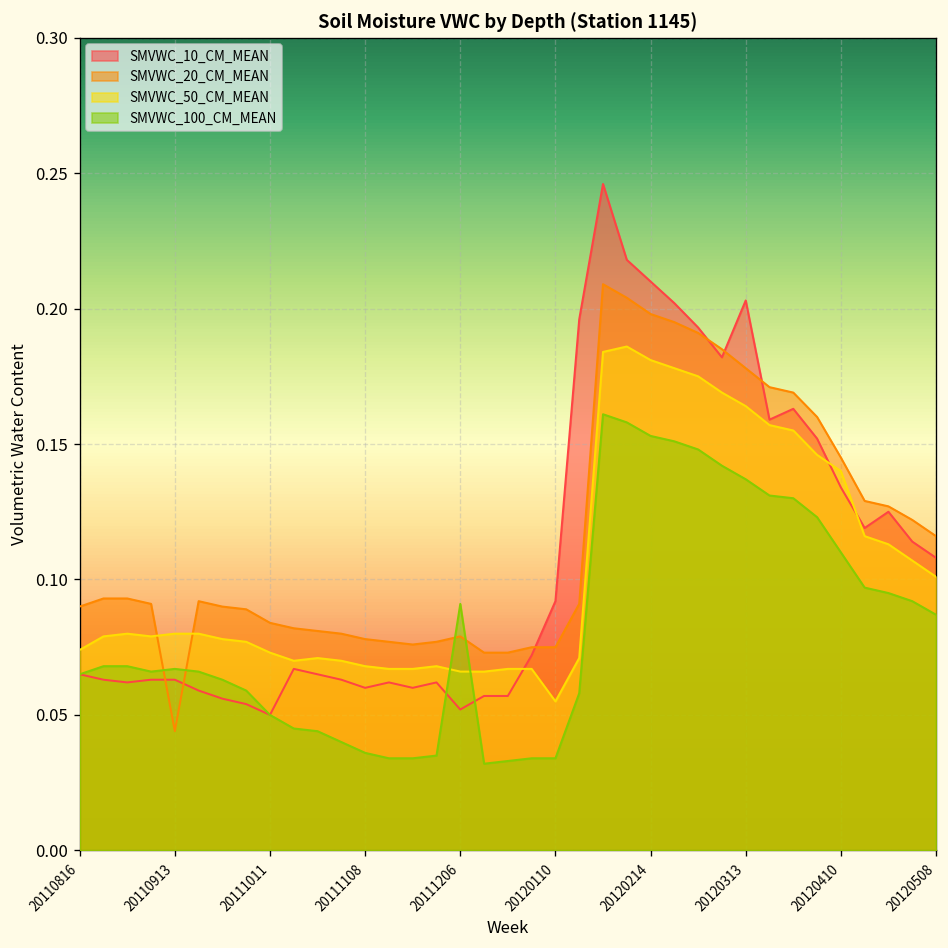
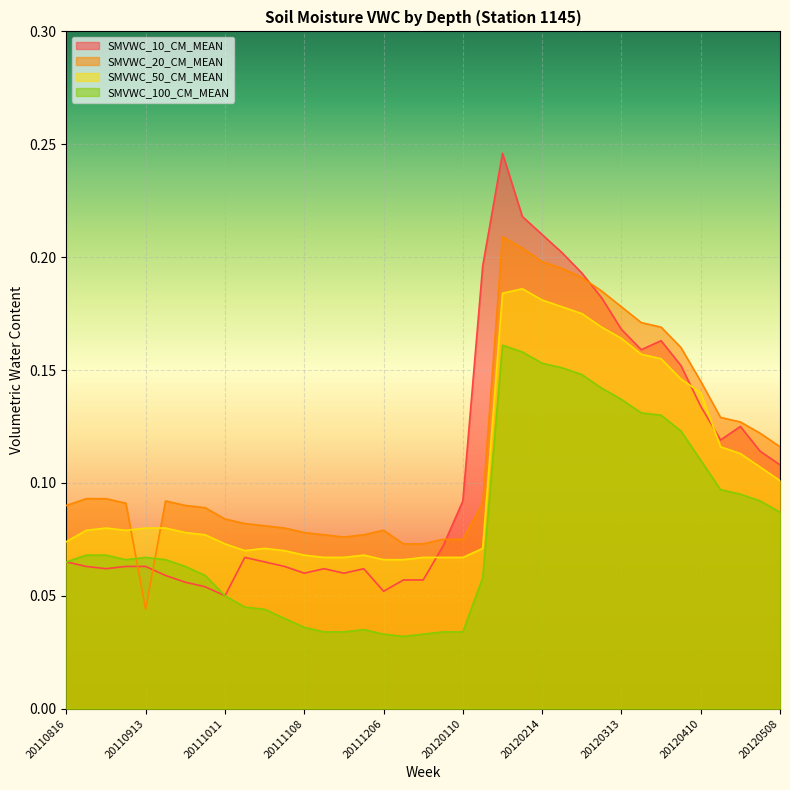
SMVWC_100_CM_MEAN, 20111206: 0.091 -> 0.033
SMVWC_50_CM_MEAN, 20120110: 0.055 -> 0.067
SMVWC_10_CM_MEAN, 20120313: 0.203 -> 0.168
